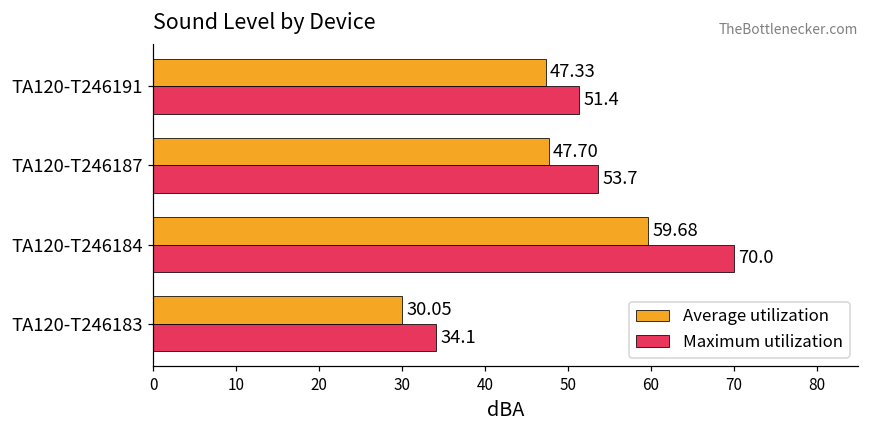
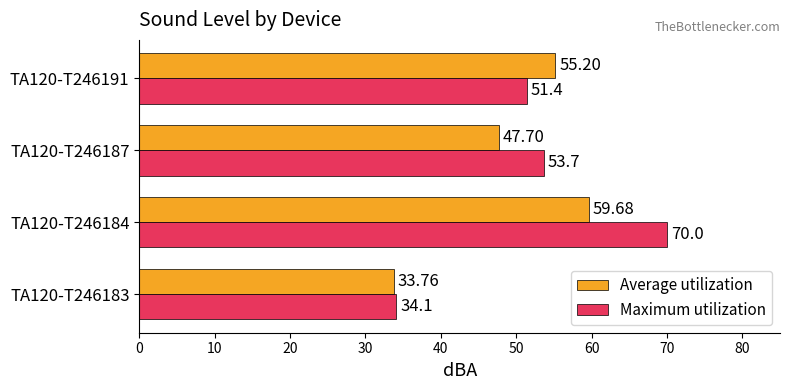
Average utilization, TA120-T246191: 47.33 -> 55.20
Average utilization, TA120-T246183: 30.05 -> 33.76
